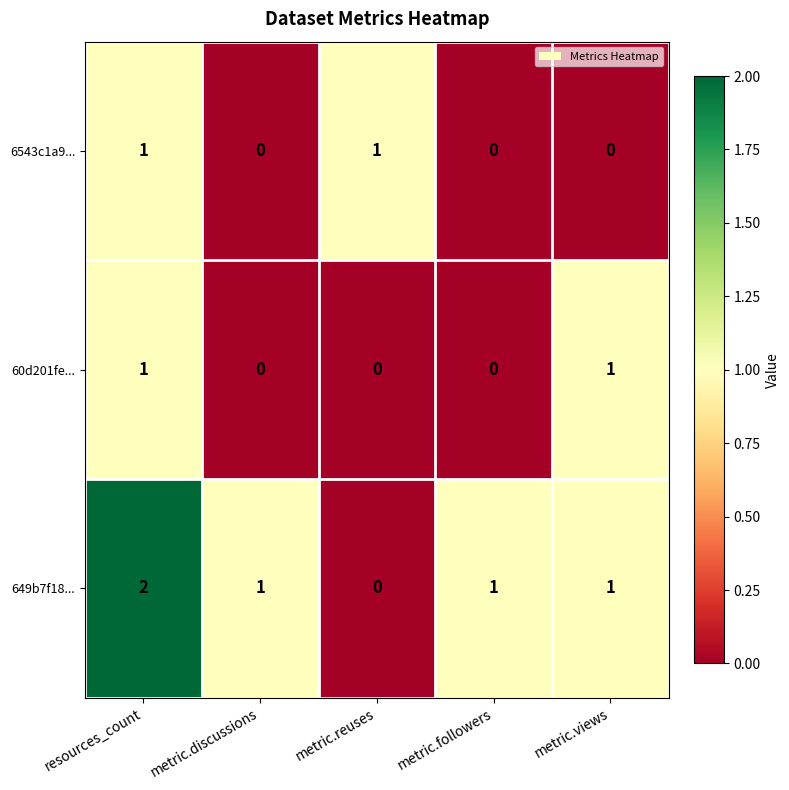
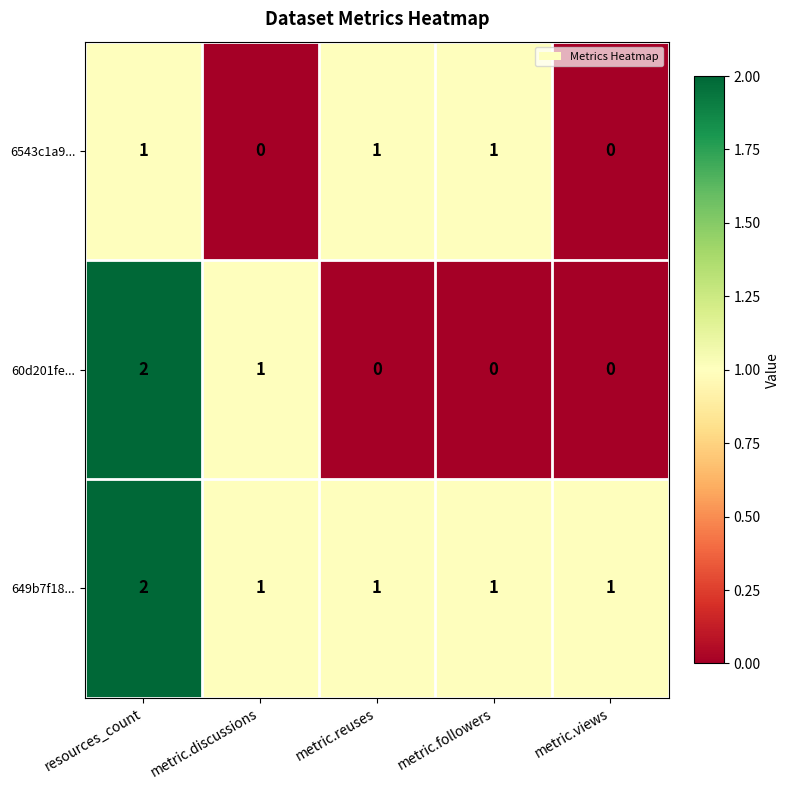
6543c1a9..., metric.followers: 0 -> 1
60d201fe..., resources_count: 1 -> 2
60d201fe..., metric.discussions: 0 -> 1
60d201fe..., metric.views: 1 -> 0
649b7f18..., metric.reuses: 0 -> 1
